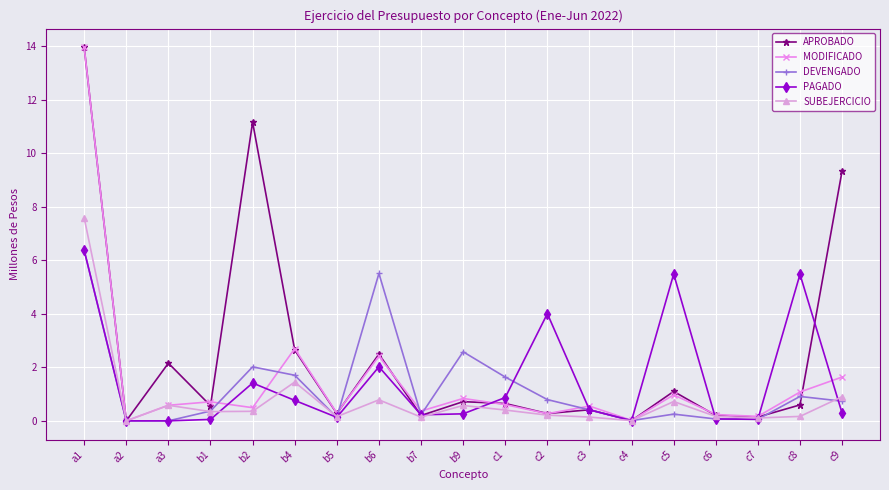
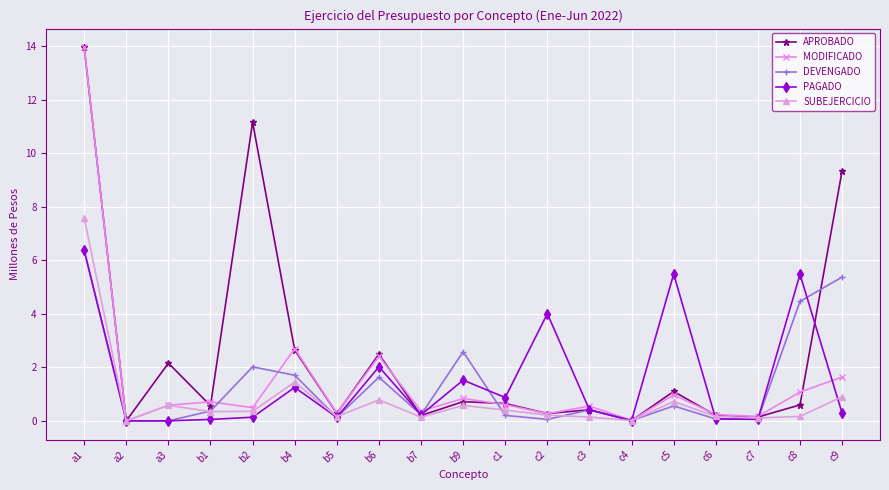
PAGADO, b2: 1.4 -> 0.1
PAGADO, b4: 0.8 -> 1.3
DEVENGADO, b6: 5.5 -> 1.6
PAGADO, b9: 0.3 -> 1.5
DEVENGADO, c1: 1.6 -> 0.2
DEVENGADO, c2: 0.8 -> 0.1
DEVENGADO, c5: 0.3 -> 0.6
DEVENGADO, c8: 0.9 -> 4.5
DEVENGADO, c9: 0.7 -> 5.4
